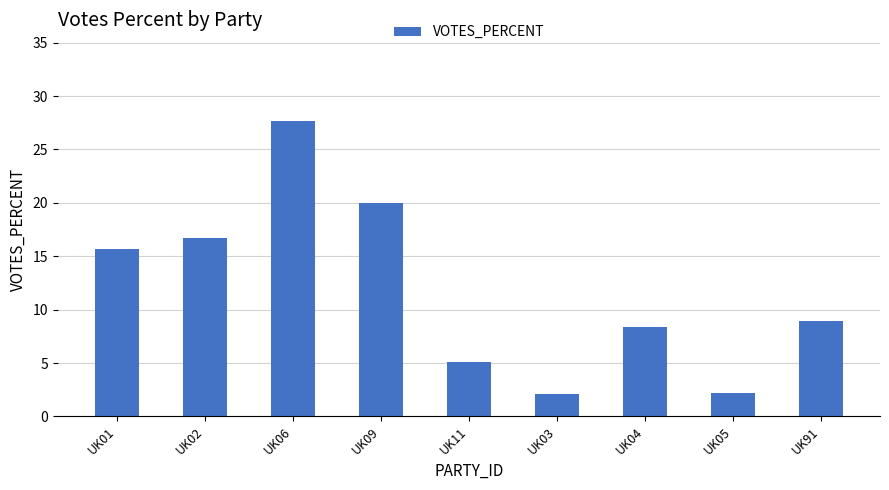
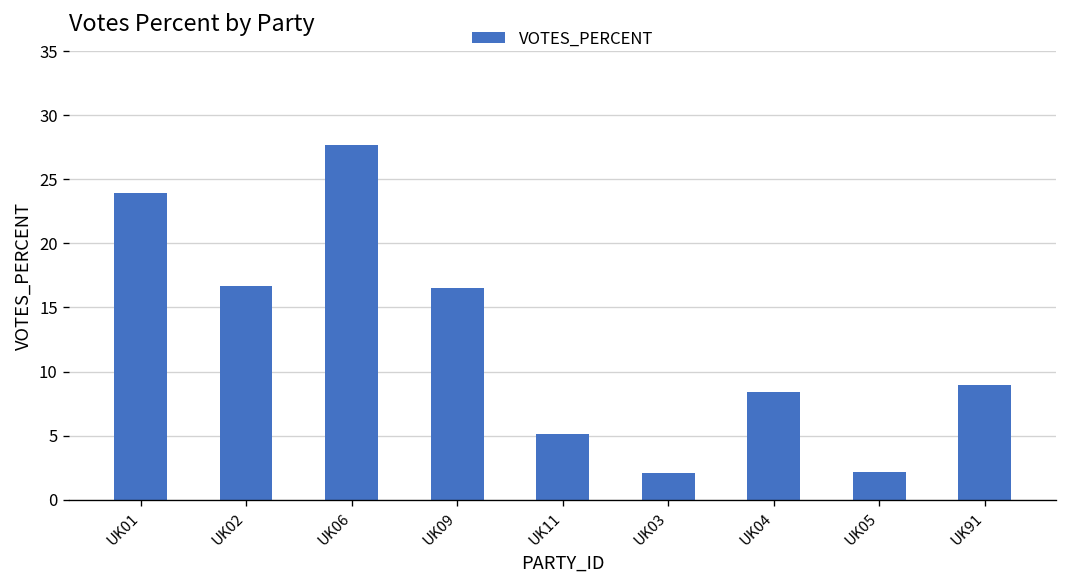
UK01: 15.7 -> 23.9
UK09: 20.0 -> 16.5
